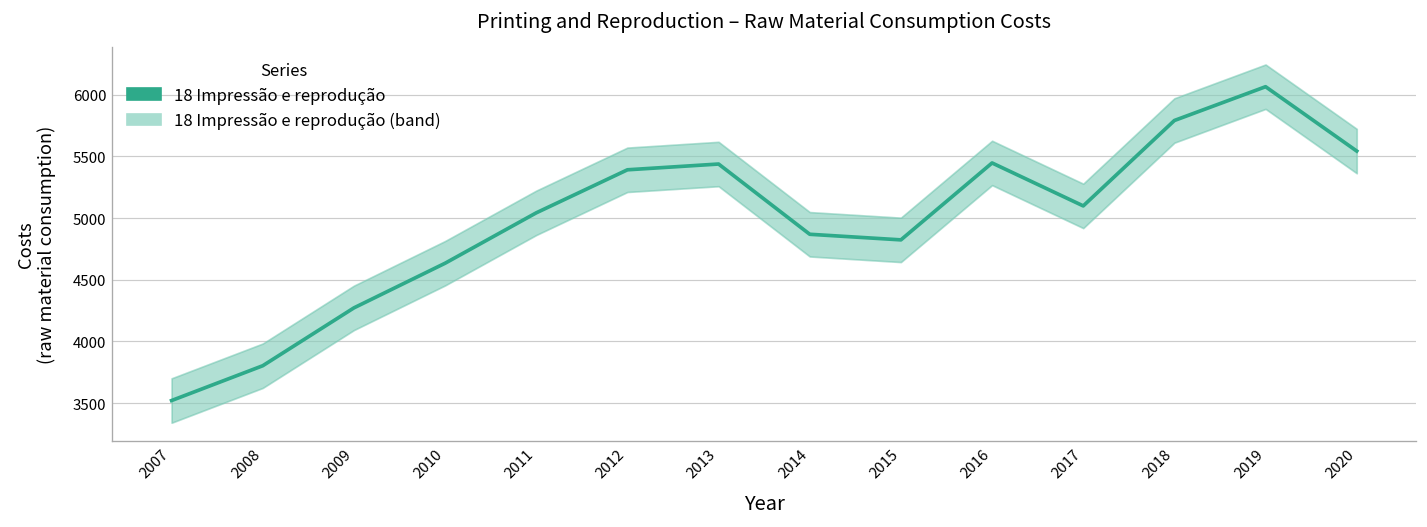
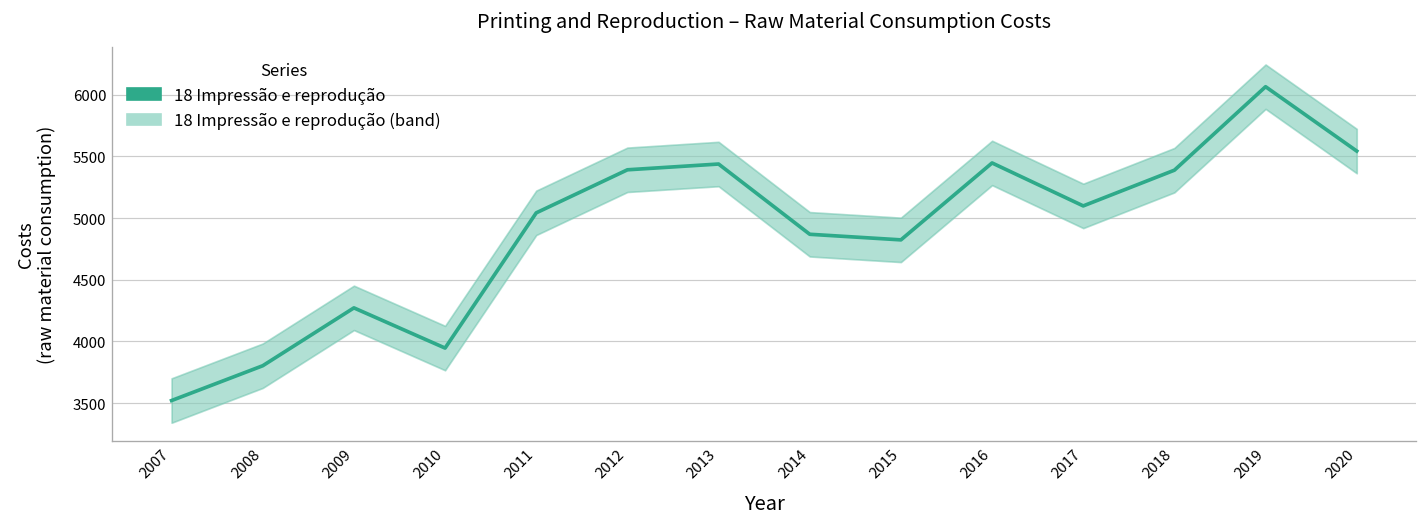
18 Impressão e reprodução, 2010: 4630 -> 3950
18 Impressão e reprodução, 2018: 5790 -> 5390
